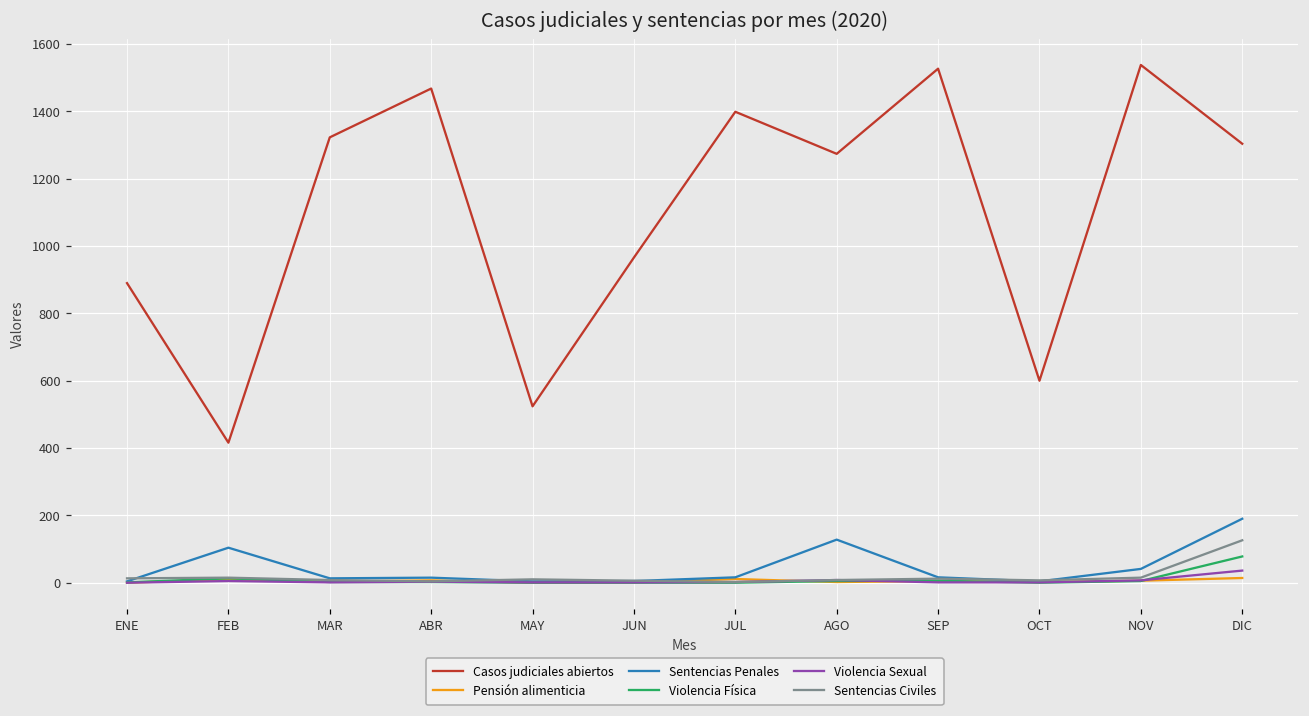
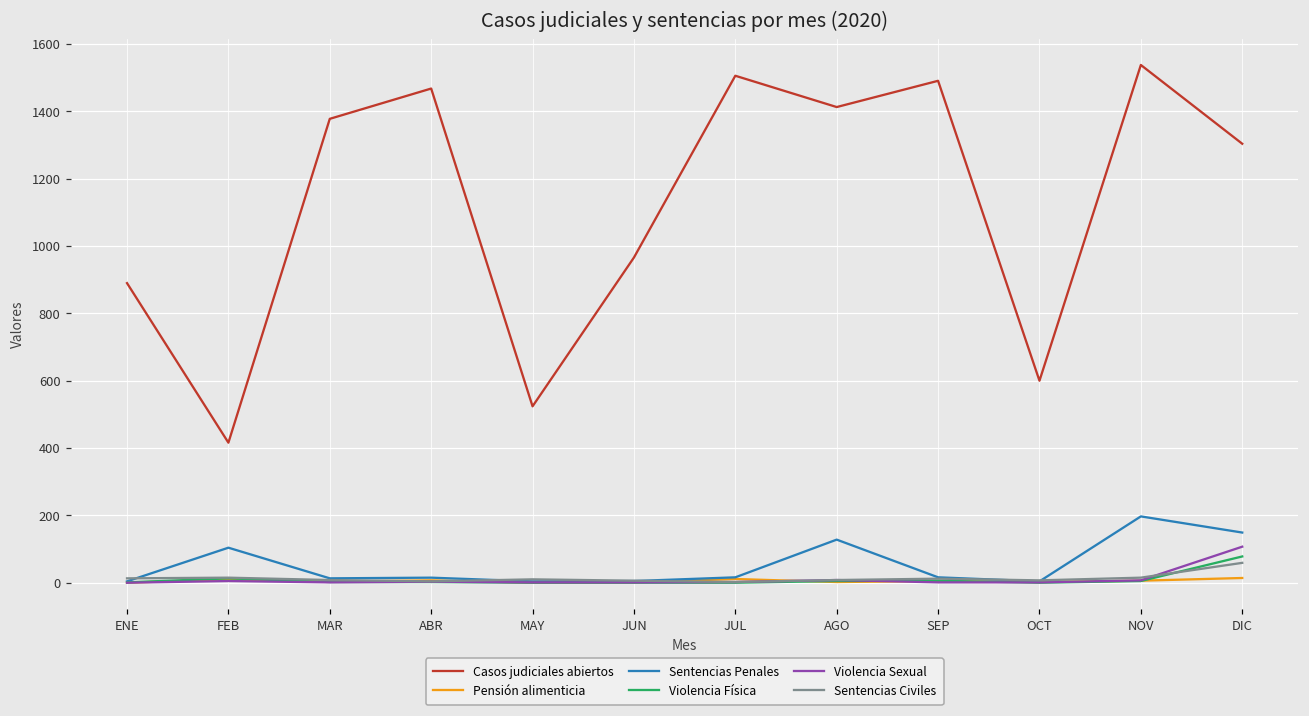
Casos judiciales abiertos, MAR: 1320 -> 1380
Casos judiciales abiertos, JUL: 1400 -> 1510
Casos judiciales abiertos, AGO: 1270 -> 1410
Casos judiciales abiertos, SEP: 1530 -> 1490
Sentencias Penales, NOV: 40 -> 200
Sentencias Penales, DIC: 190 -> 150
Violencia Sexual, DIC: 40 -> 110
Sentencias Civiles, DIC: 130 -> 60
